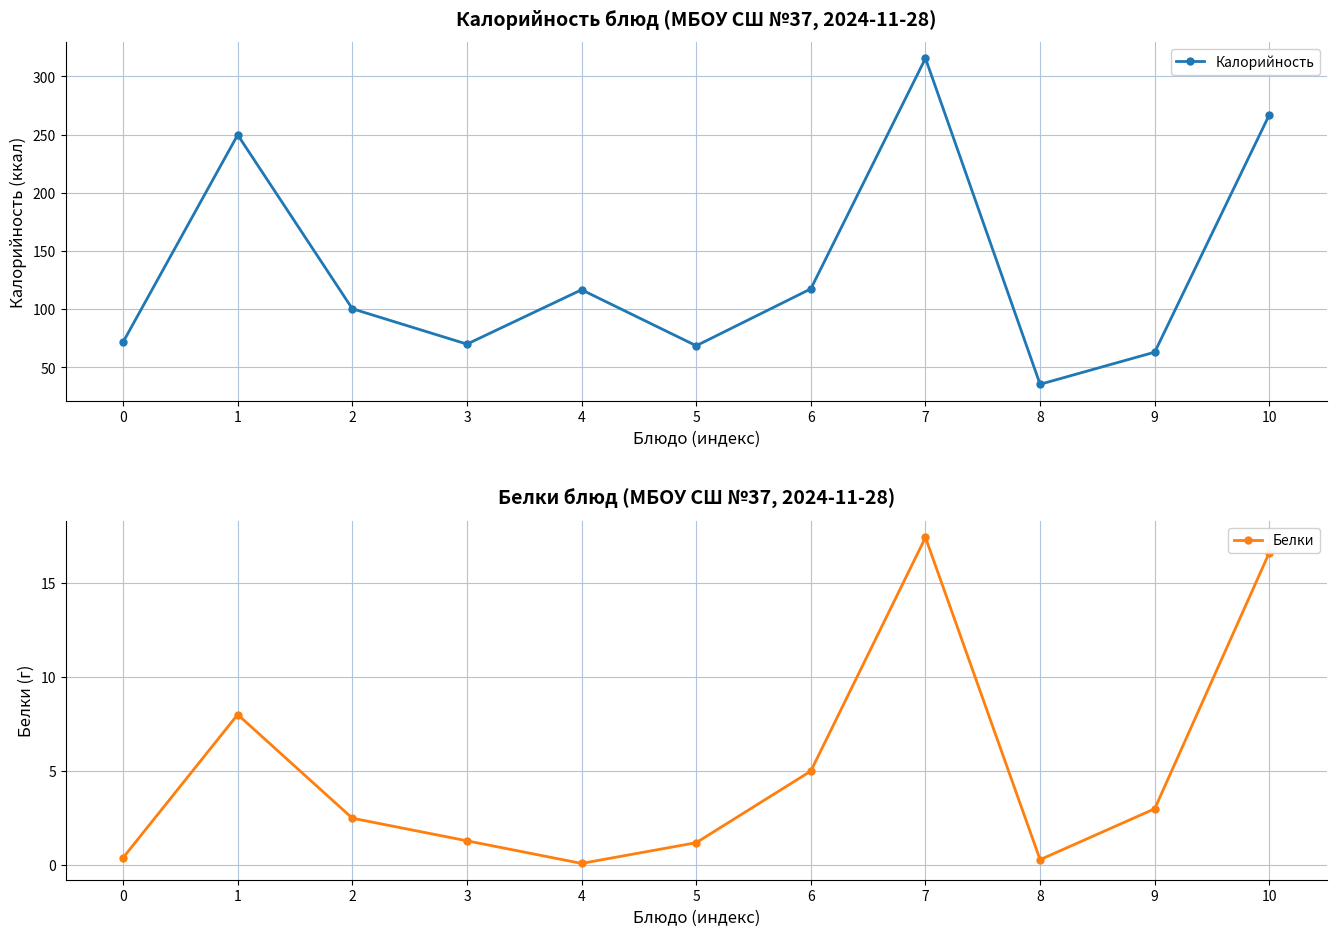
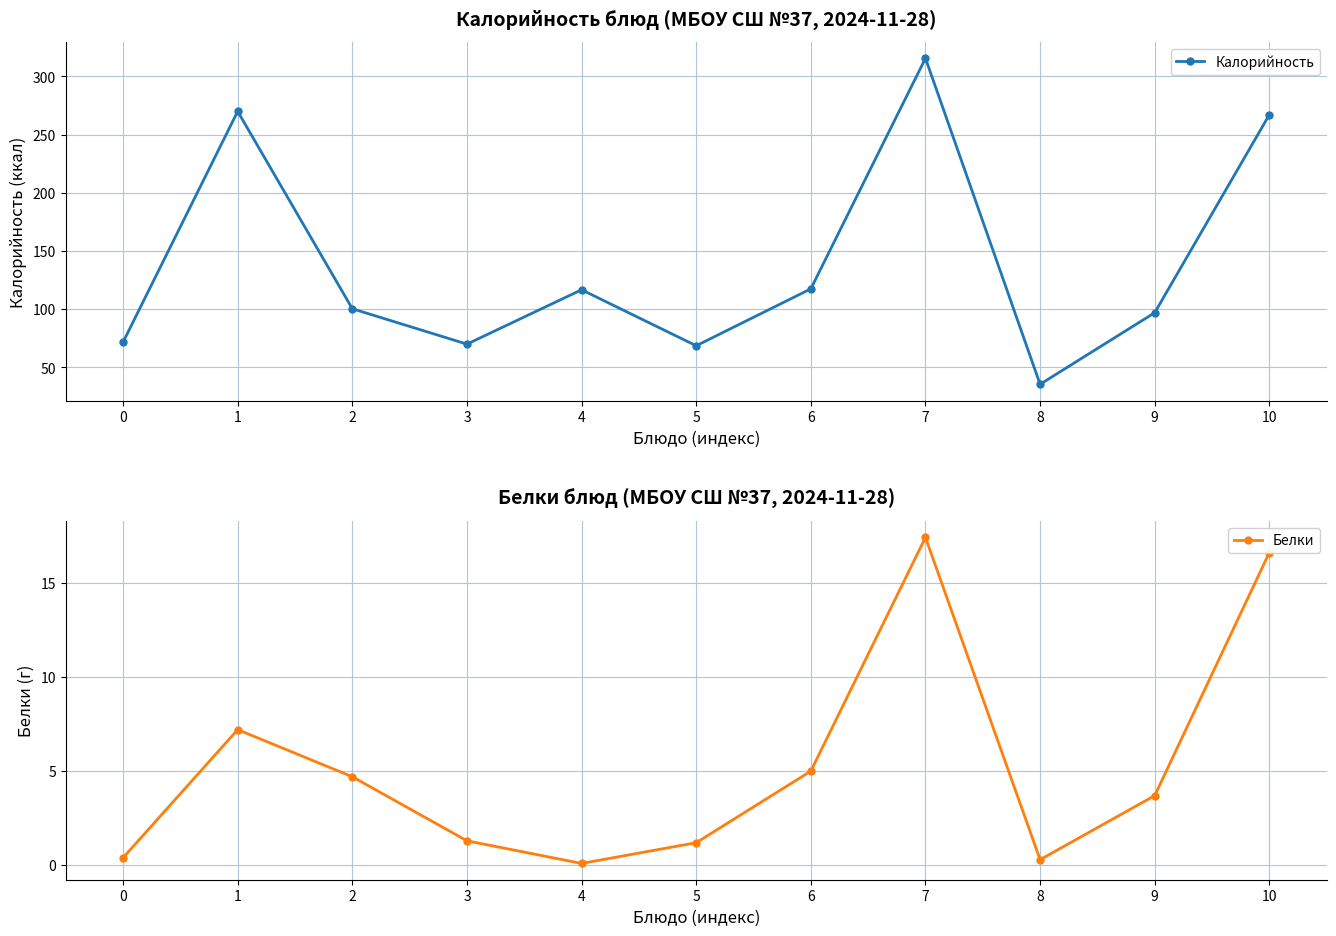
Калорийность блюд (МБОУ СШ №37, 2024-11-28), 1: 250 -> 270
Калорийность блюд (МБОУ СШ №37, 2024-11-28), 9: 63 -> 97
Белки блюд (МБОУ СШ №37, 2024-11-28), 1: 8.0 -> 7.2
Белки блюд (МБОУ СШ №37, 2024-11-28), 2: 2.5 -> 4.7
Белки блюд (МБОУ СШ №37, 2024-11-28), 9: 3.0 -> 3.7
